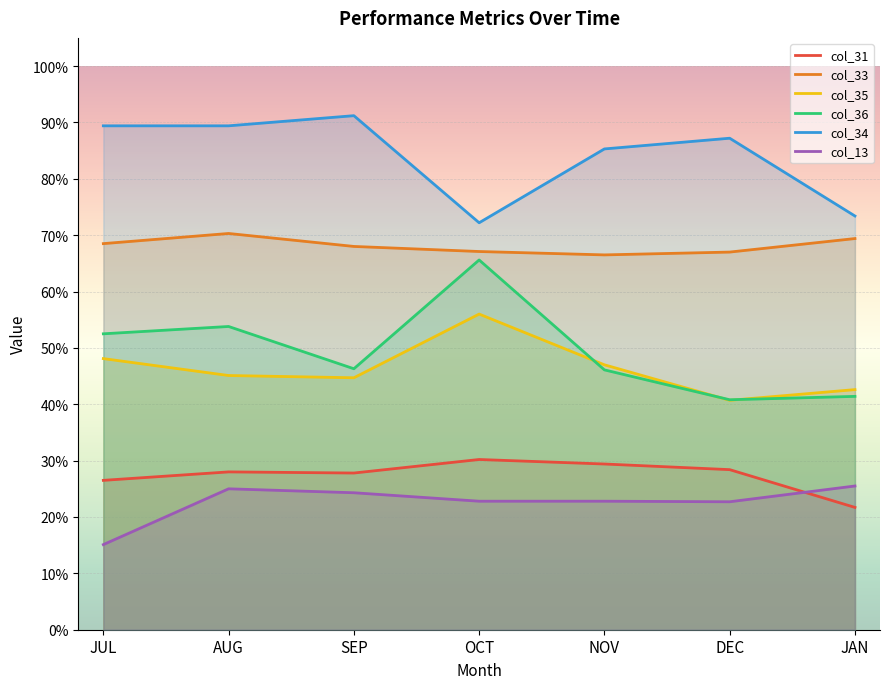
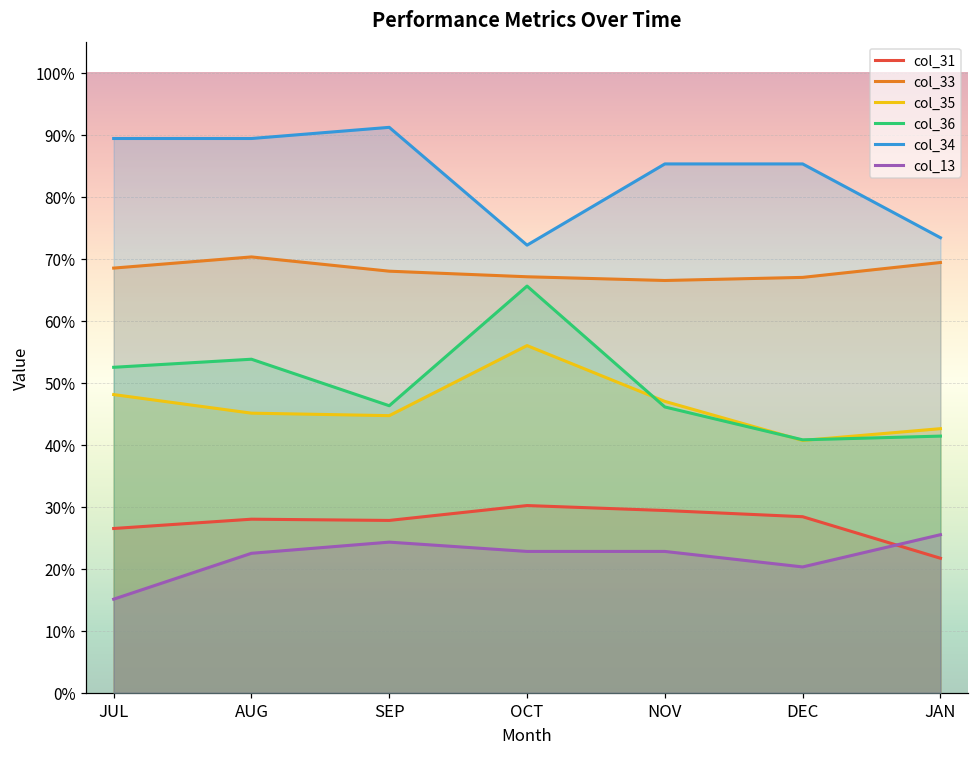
col_13, AUG: 25% -> 23%
col_34, DEC: 87% -> 85%
col_13, DEC: 23% -> 20%
